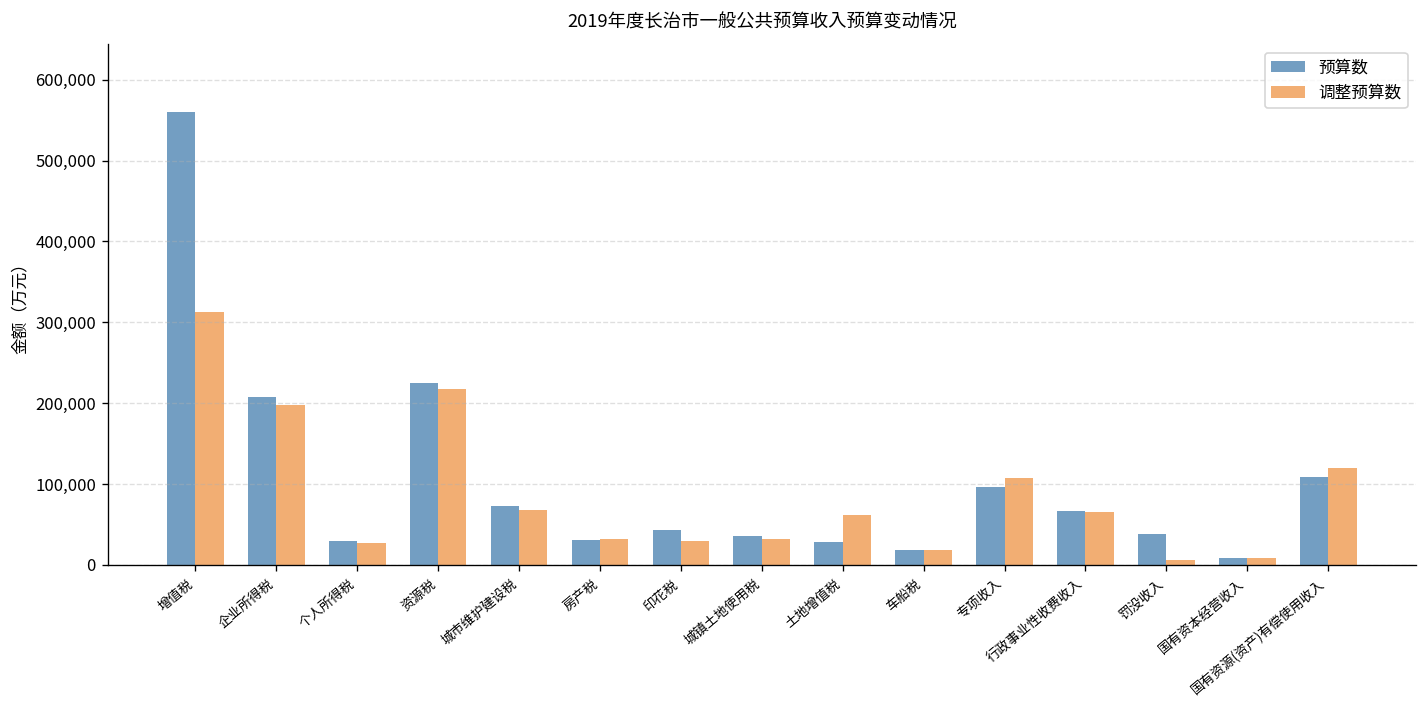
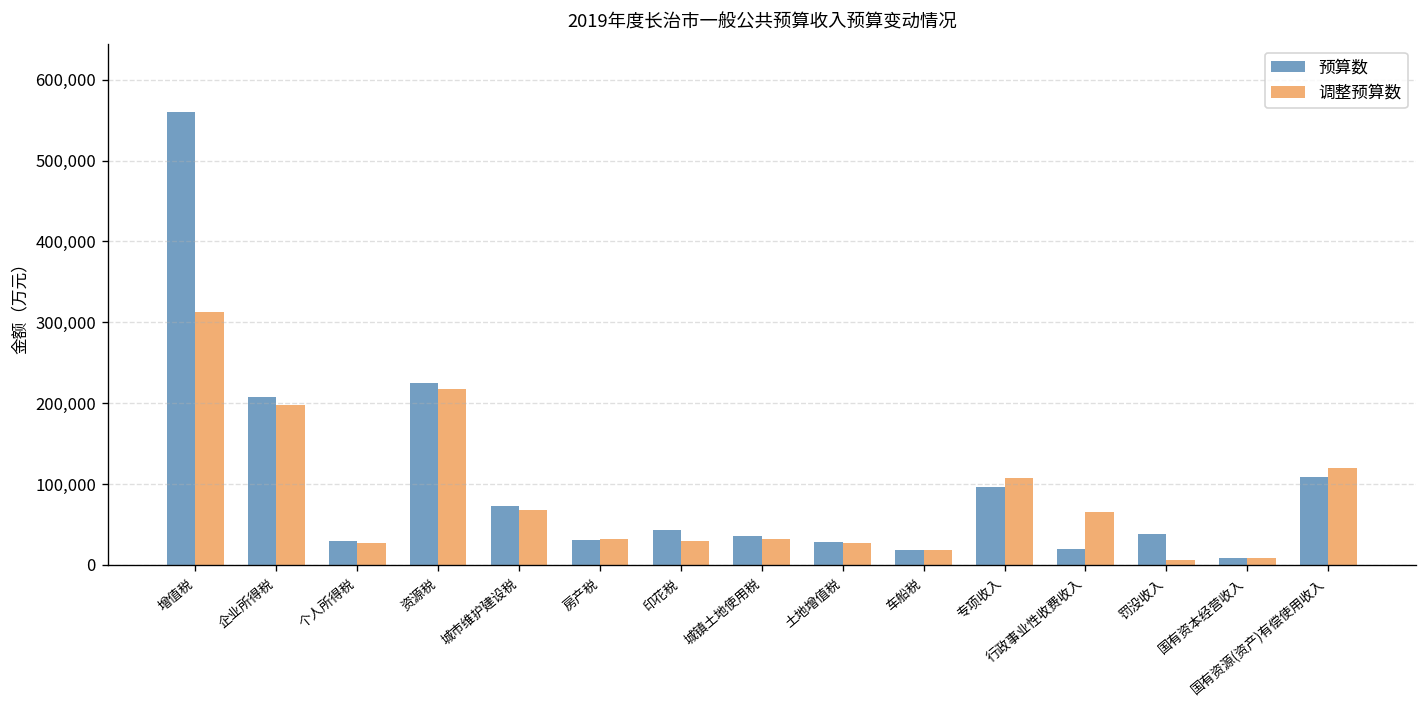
调整预算数, 土地增值税: 60,000 -> 30,000
预算数, 行政事业性收费收入: 70,000 -> 20,000
